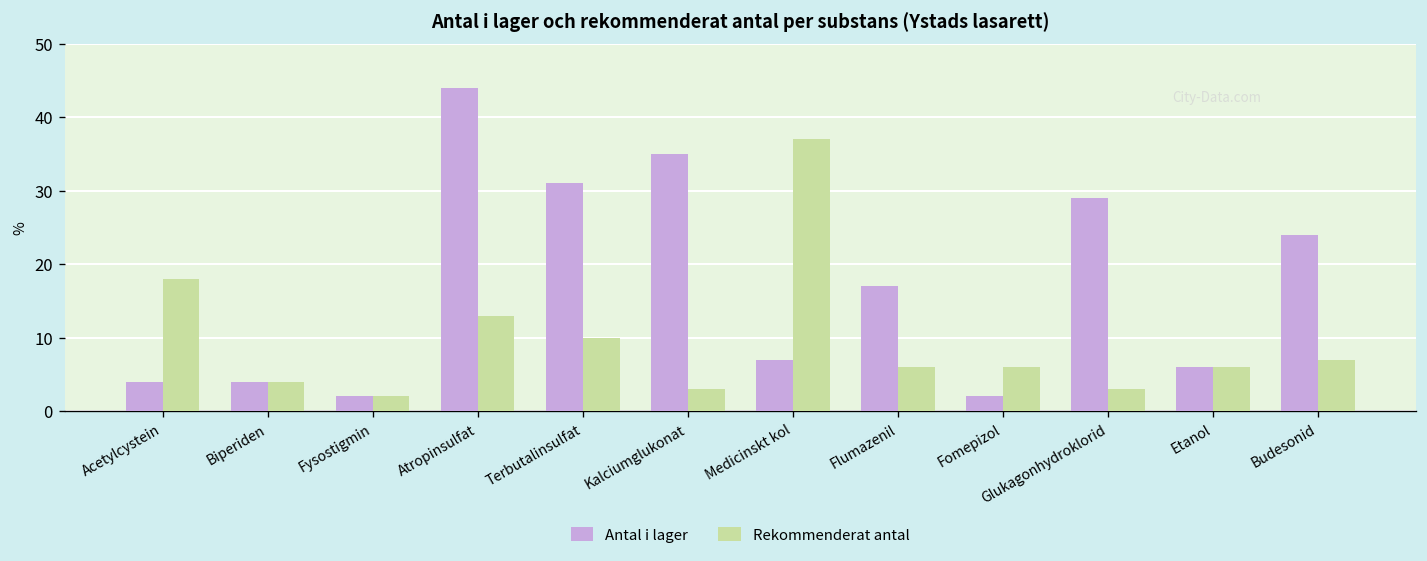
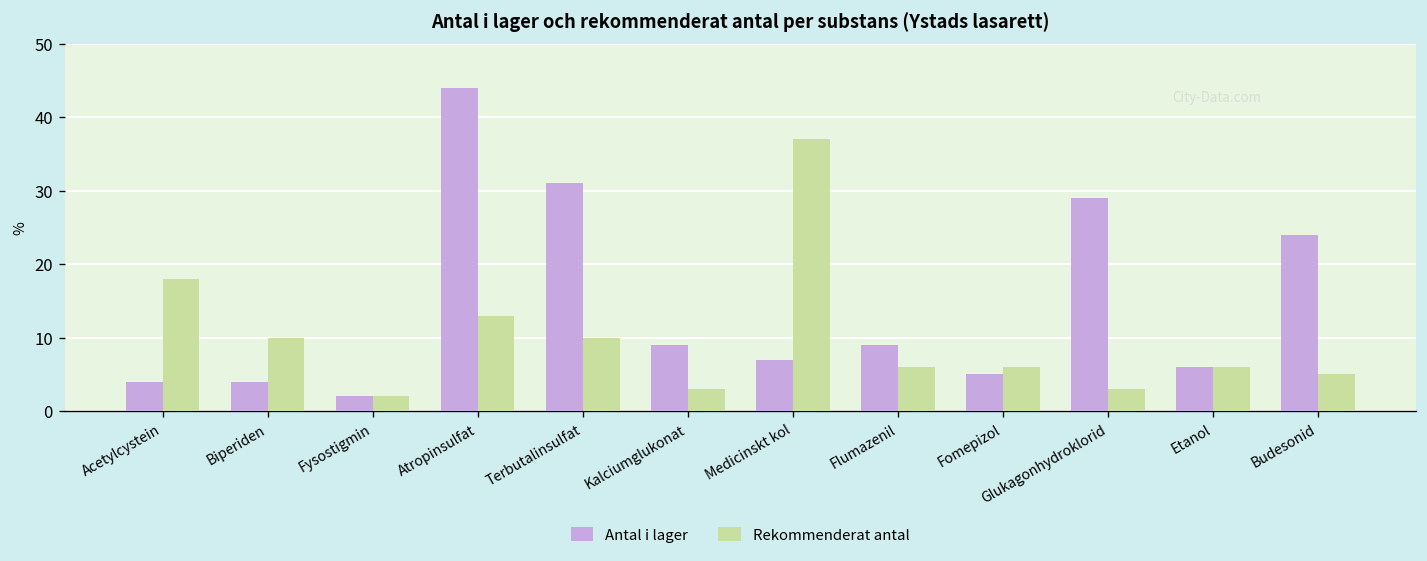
Rekommenderat antal, Biperiden: 4 -> 10
Antal i lager, Kalciumglukonat: 35 -> 9
Antal i lager, Flumazenil: 17 -> 9
Antal i lager, Fomepizol: 2 -> 5
Rekommenderat antal, Budesonid: 7 -> 5
